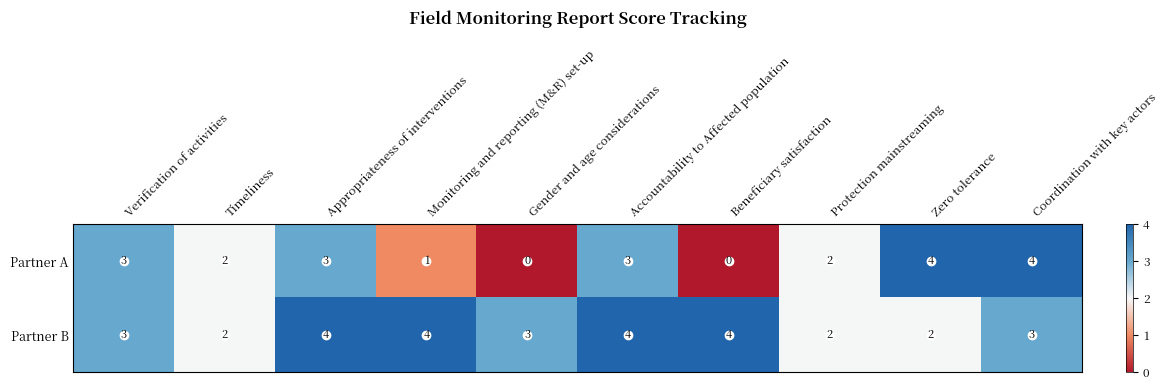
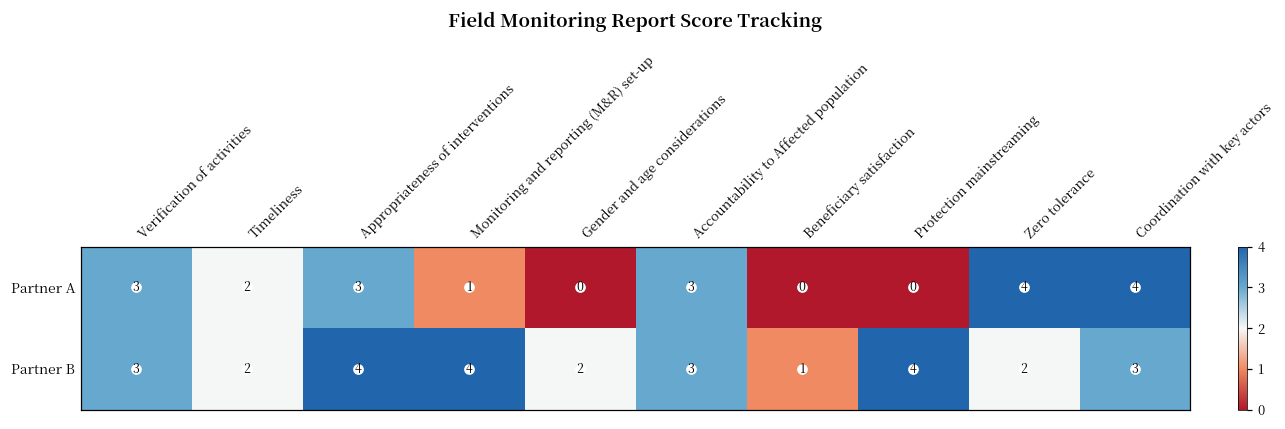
Partner A, Protection mainstreaming: 2 -> 0
Partner B, Gender and age considerations: 3 -> 2
Partner B, Accountability to Affected population: 4 -> 3
Partner B, Beneficiary satisfaction: 4 -> 1
Partner B, Protection mainstreaming: 2 -> 4
